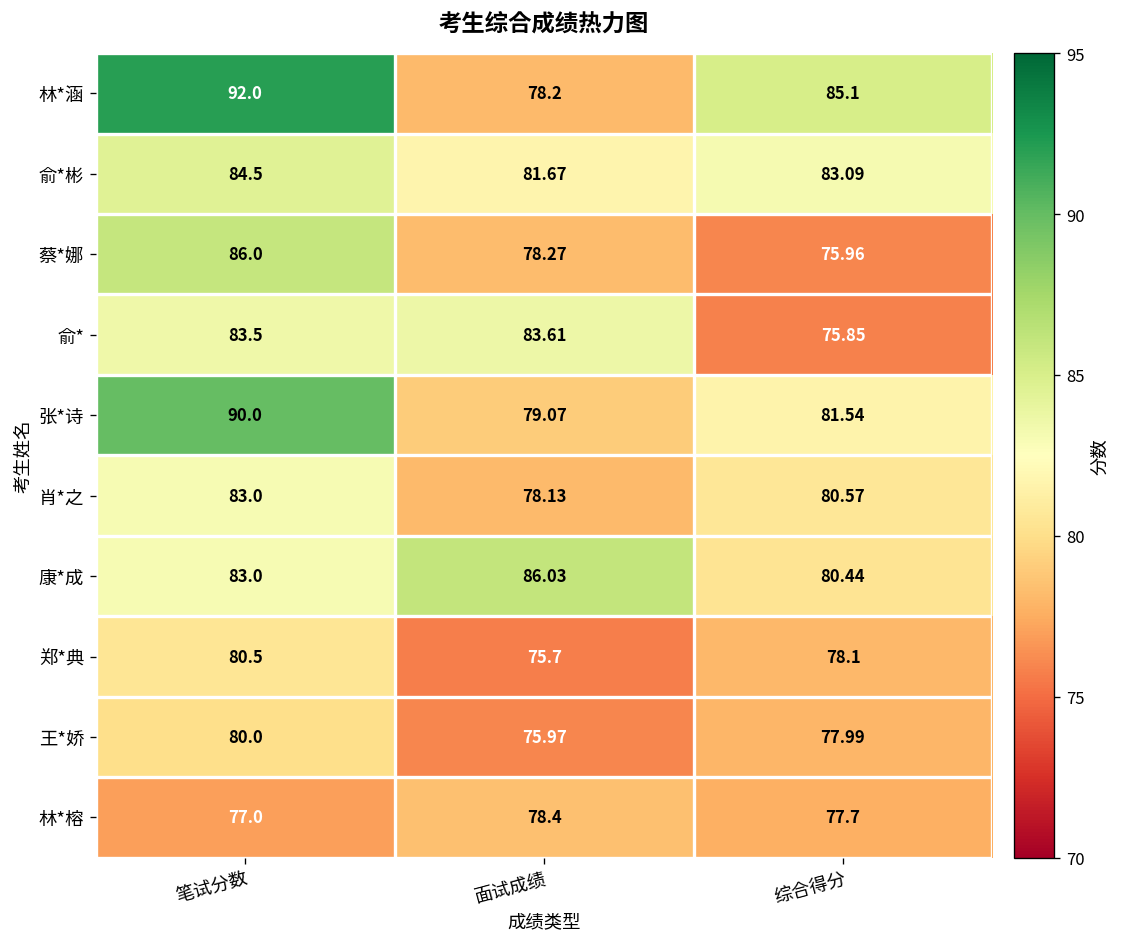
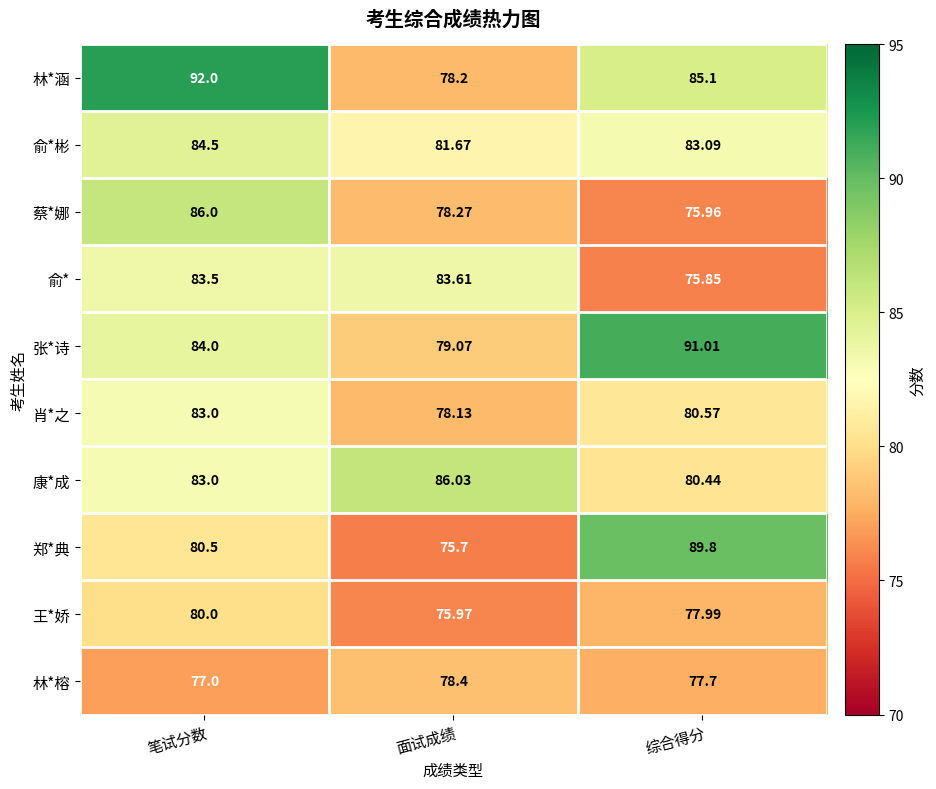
张*诗, 笔试分数: 90.0 -> 84.0
张*诗, 综合得分: 81.54 -> 91.01
郑*典, 综合得分: 78.1 -> 89.8
